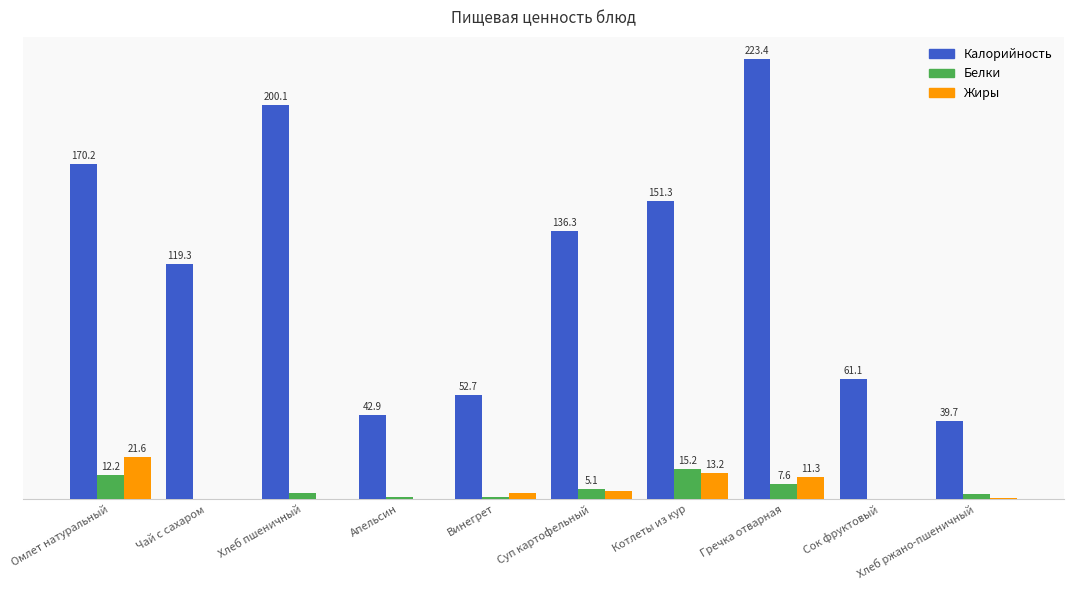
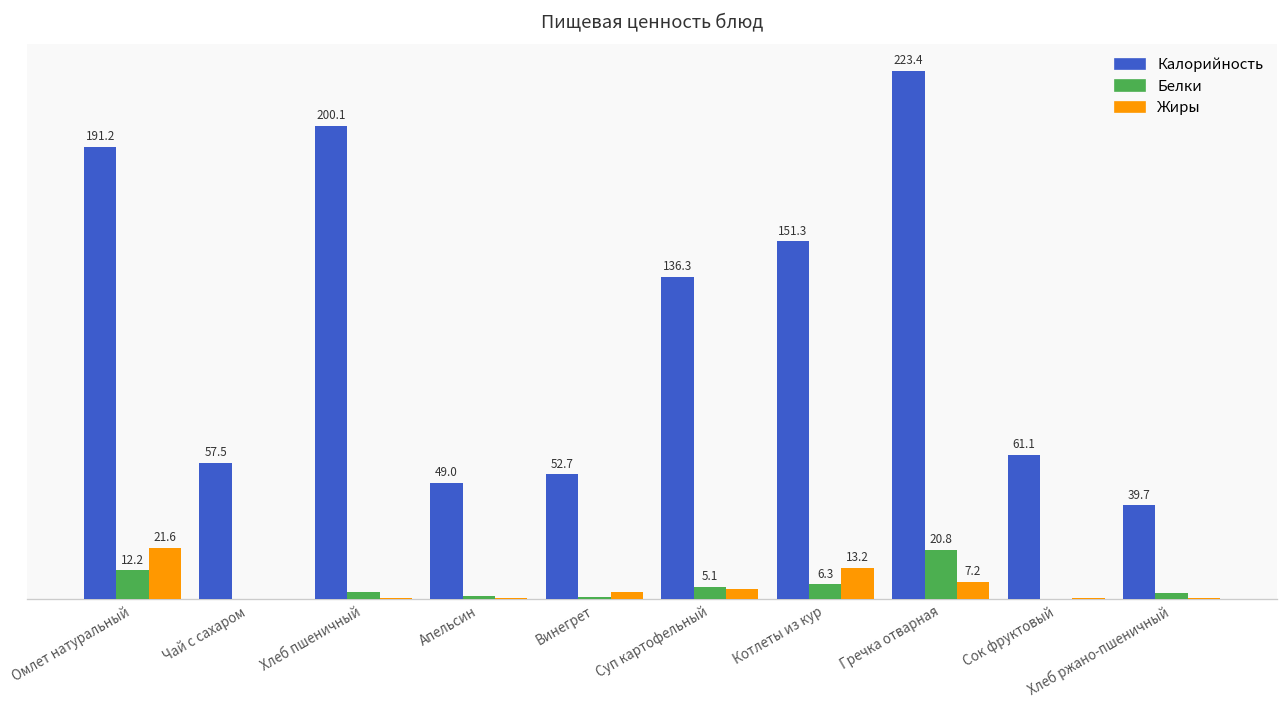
Калорийность, Омлет натуральный: 170.2 -> 191.2
Калорийность, Чай с сахаром: 119.3 -> 57.5
Калорийность, Апельсин: 42.9 -> 49.0
Белки, Котлеты из кур: 15.2 -> 6.3
Белки, Гречка отварная: 7.6 -> 20.8
Жиры, Гречка отварная: 11.3 -> 7.2
